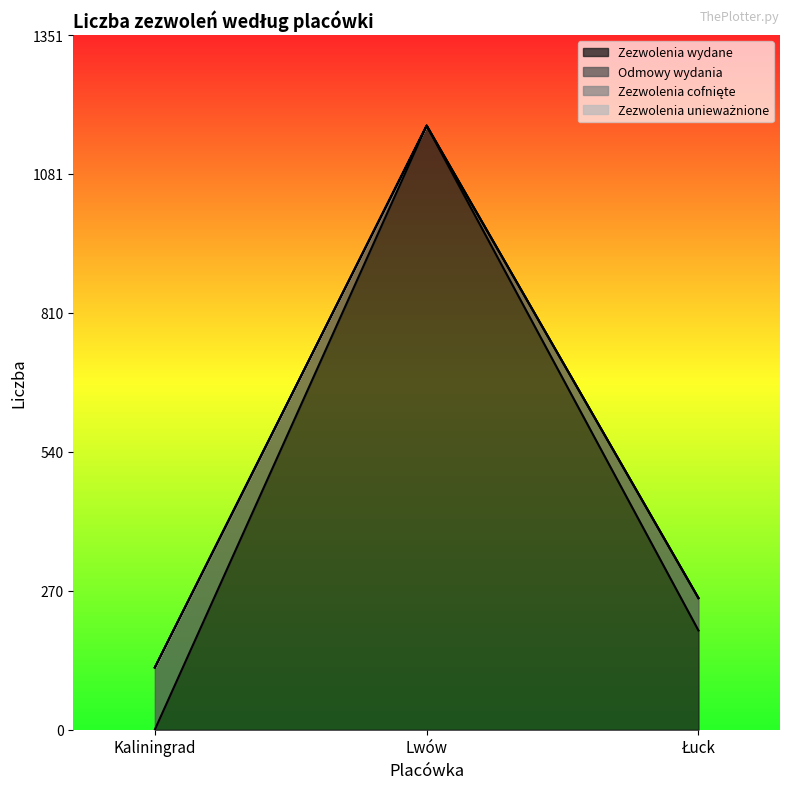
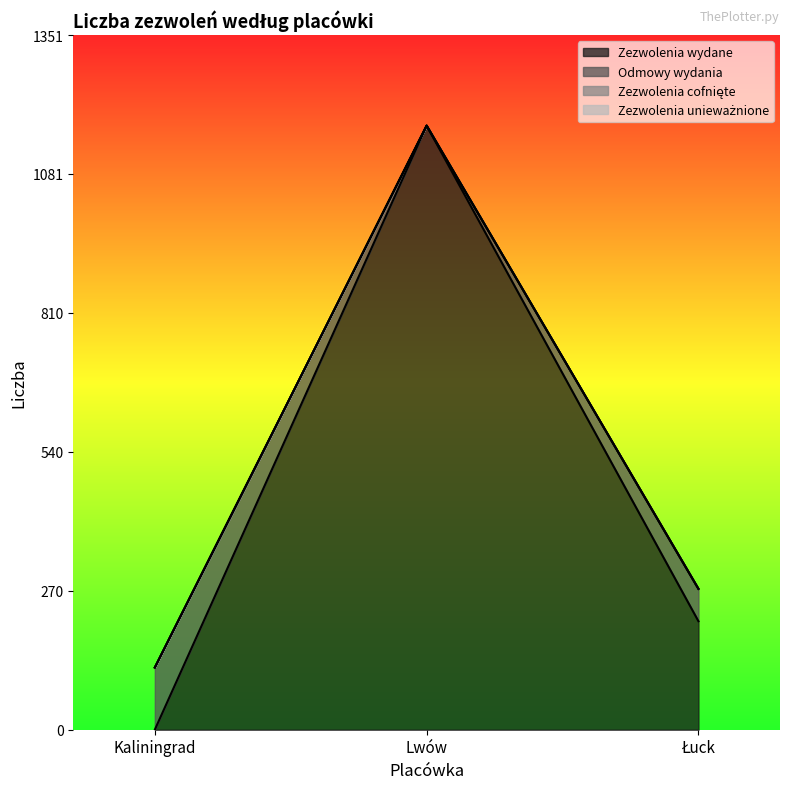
Zezwolenia wydane, Łuck: 190 -> 210
